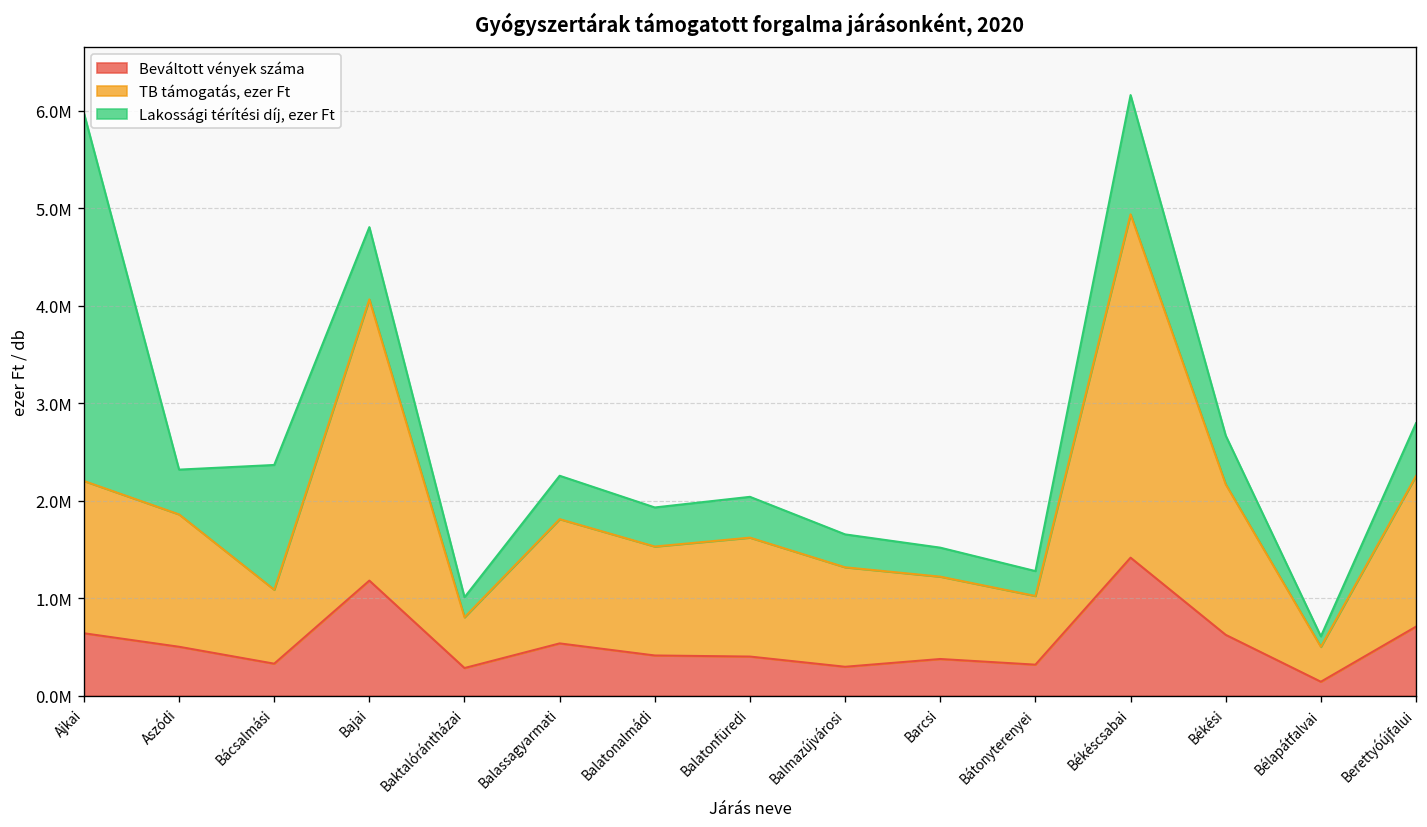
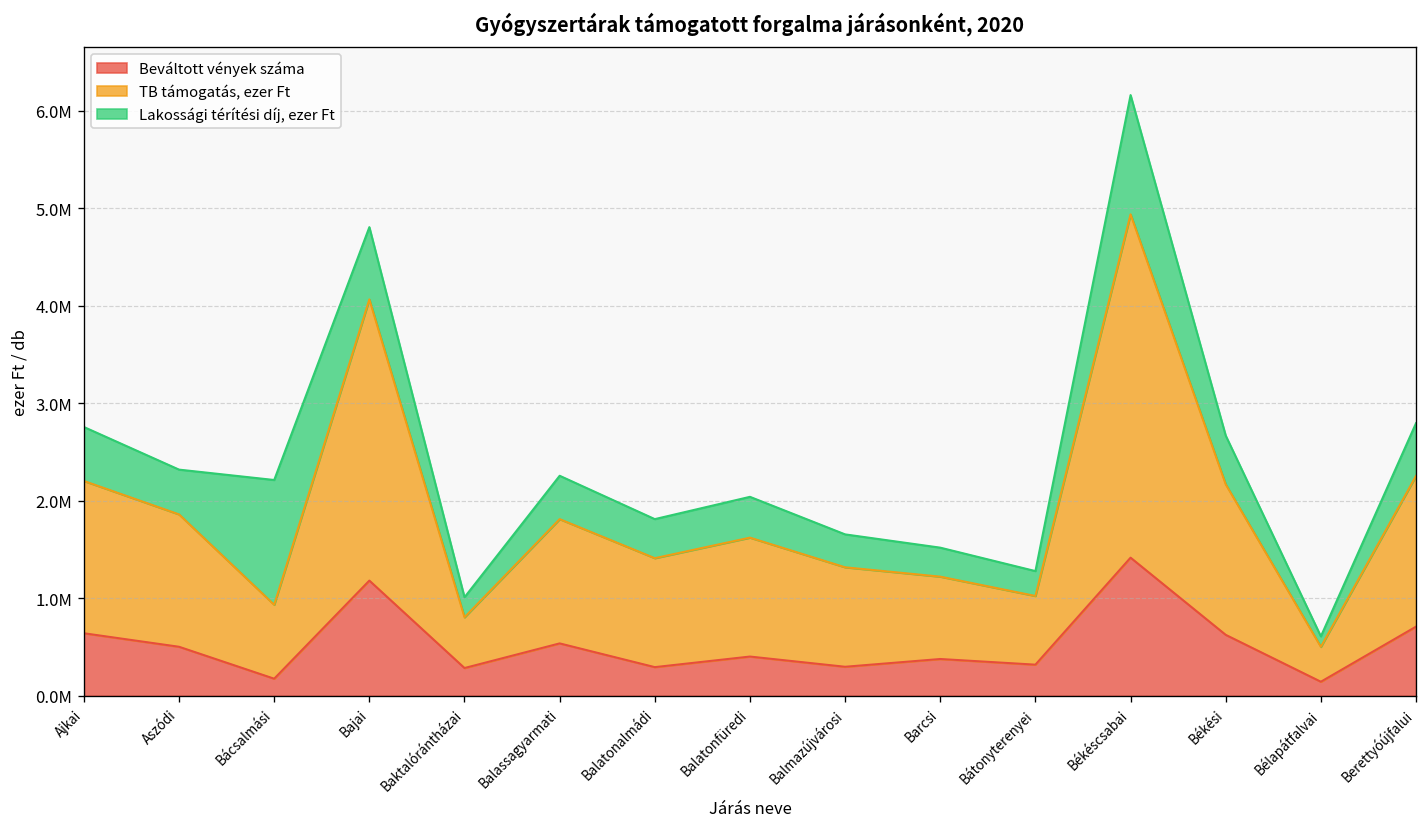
Lakossági térítési díj, ezer Ft, Ajkai: 3800000 -> 600000
Beváltott vények száma, Bácsalmási: 300000 -> 200000
Beváltott vények száma, Balatonalmádi: 400000 -> 300000
